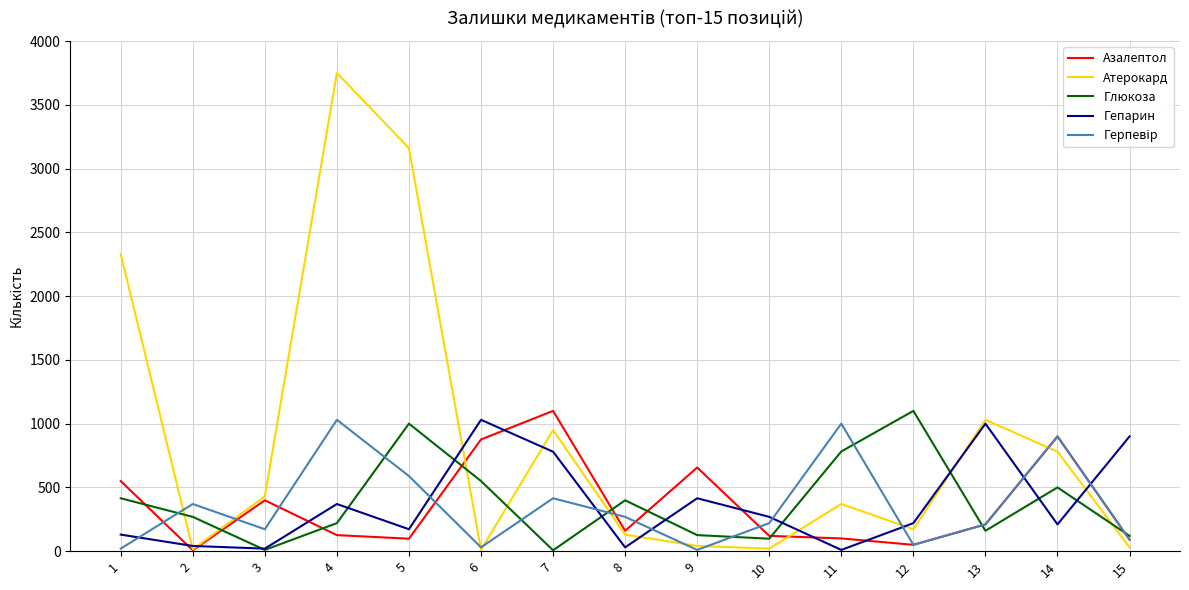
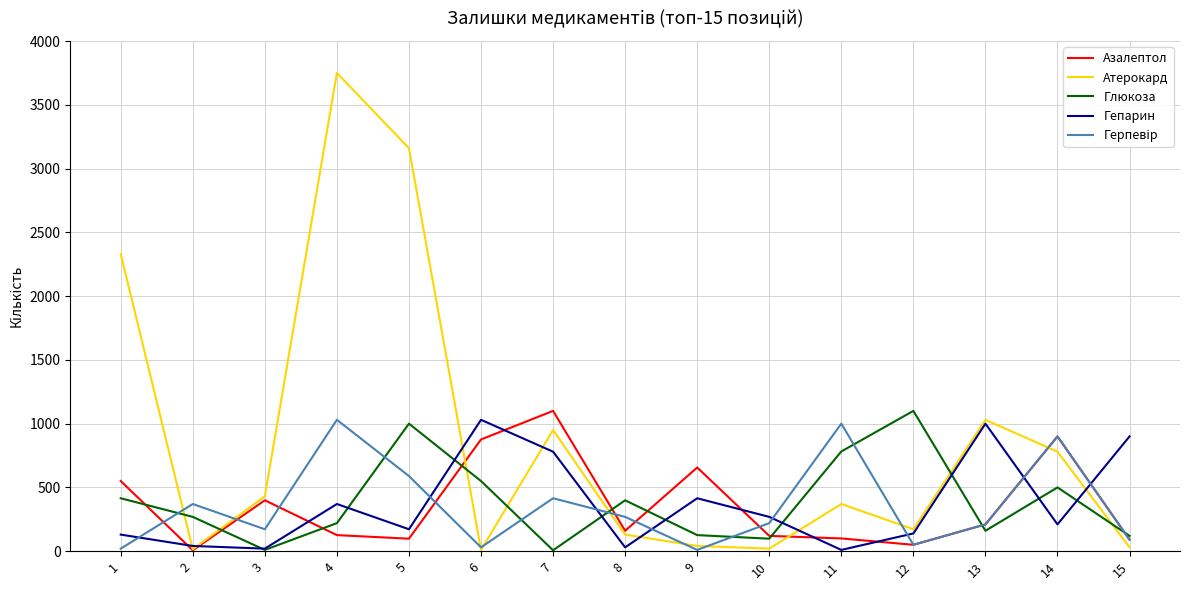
Гепарин, 12: 220 -> 140
